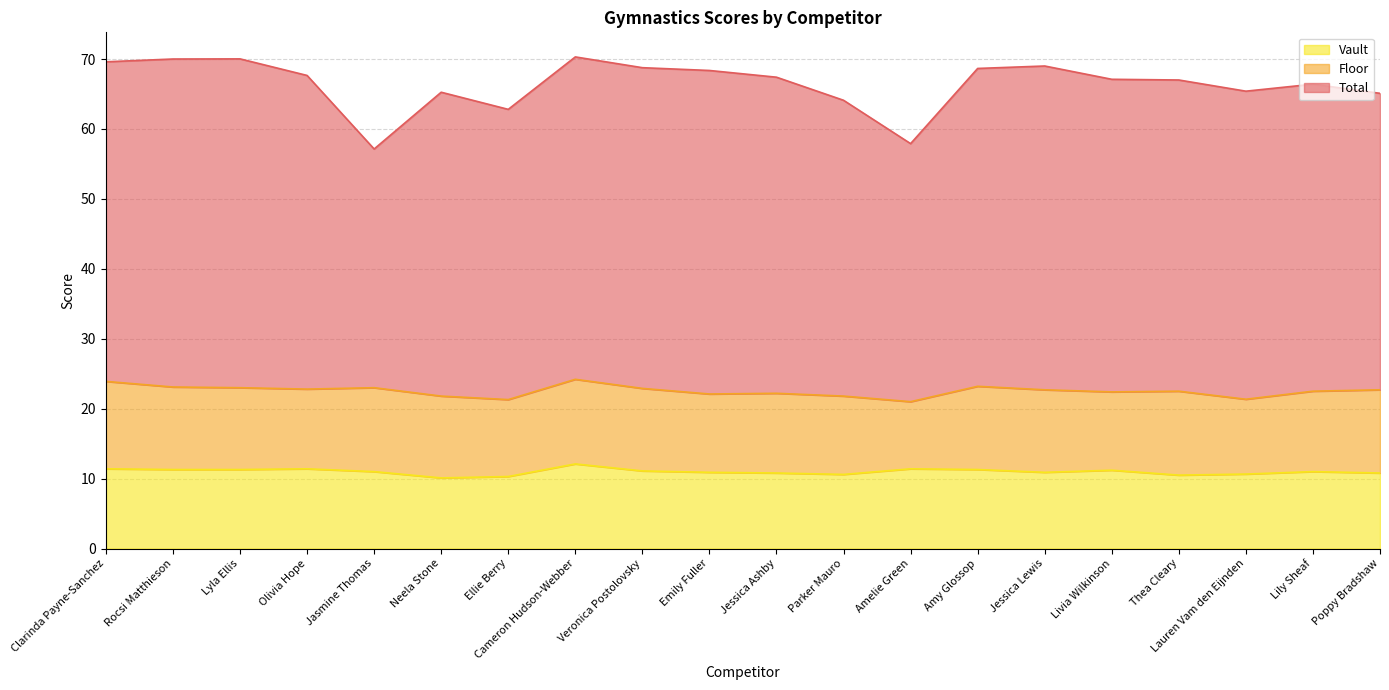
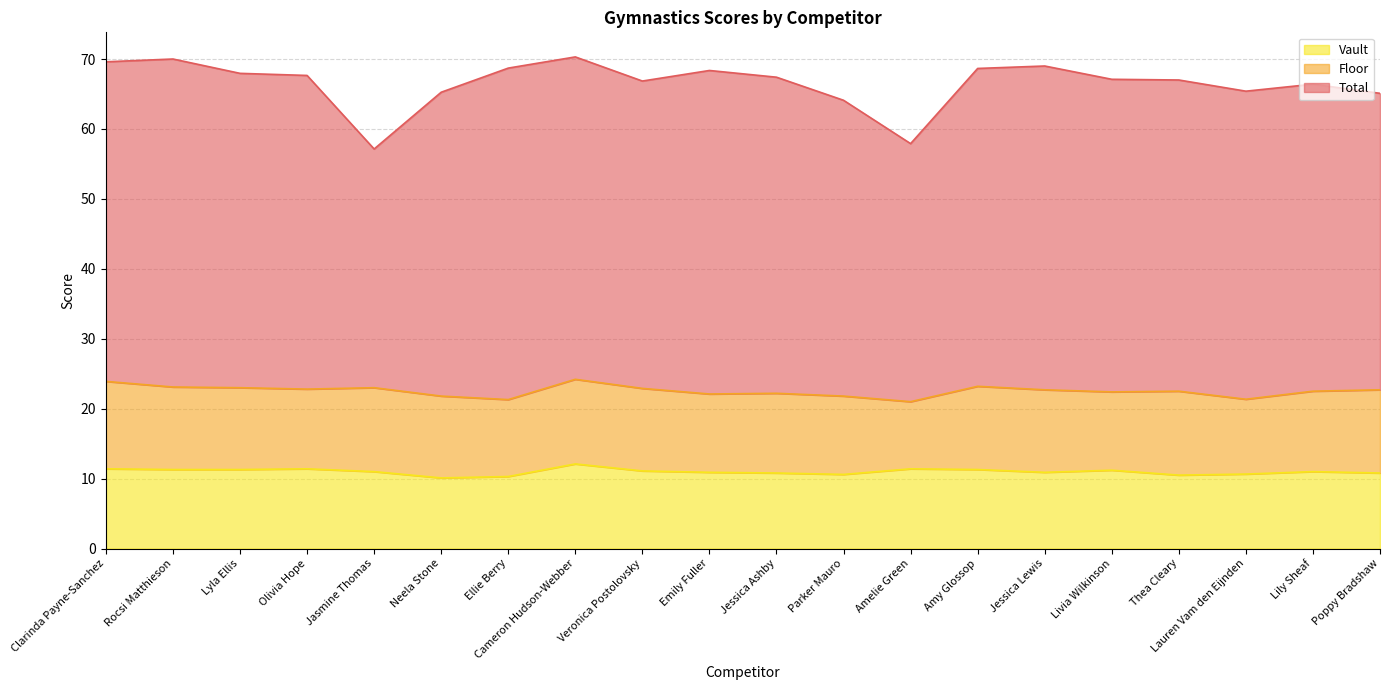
Total, Lyla Ellis: 47 -> 45
Total, Ellie Berry: 42 -> 47
Total, Veronica Postolovsky: 46 -> 44
